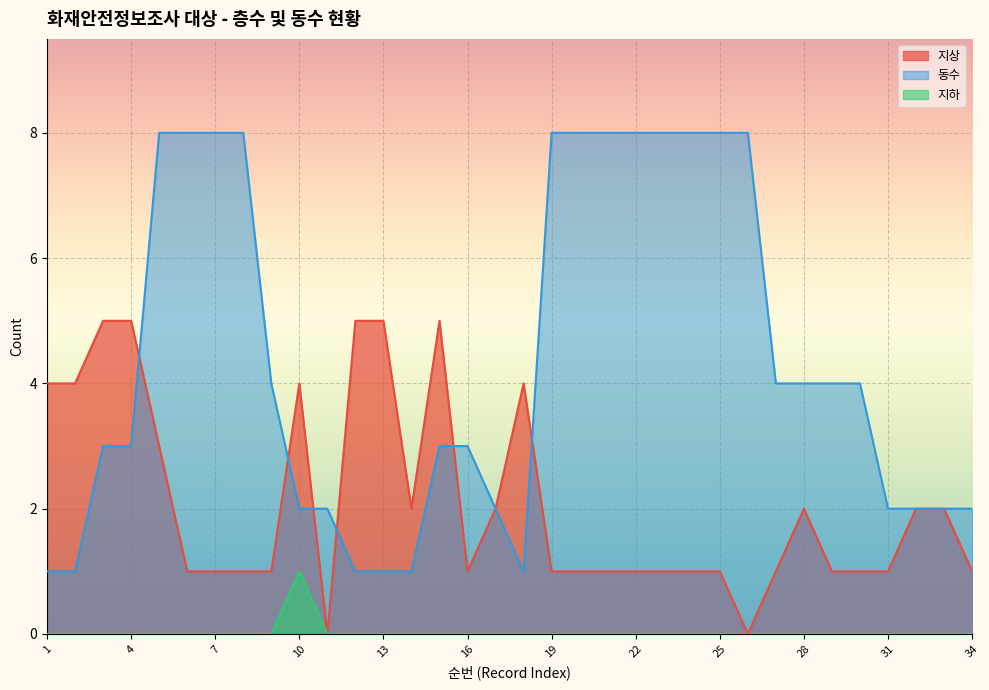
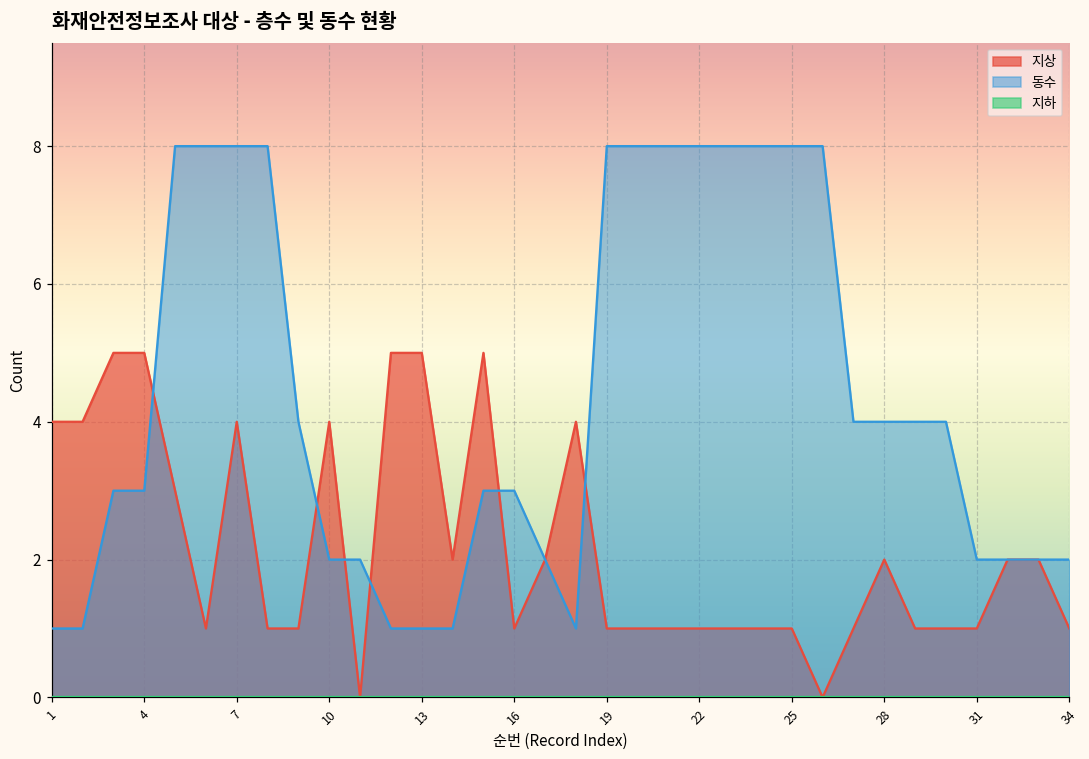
지상, 7: 1 -> 4
지하, 10: 1 -> 0
